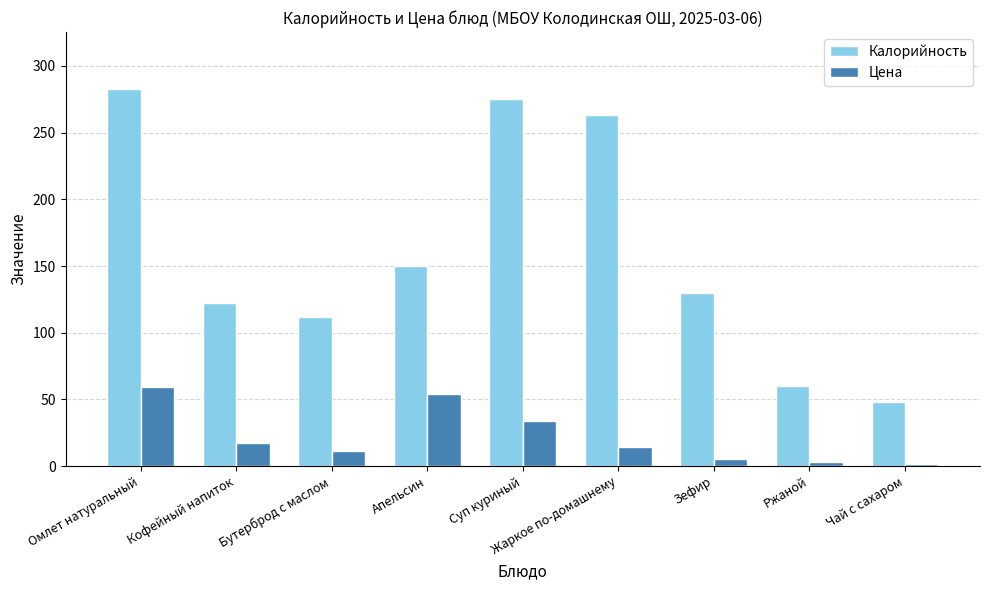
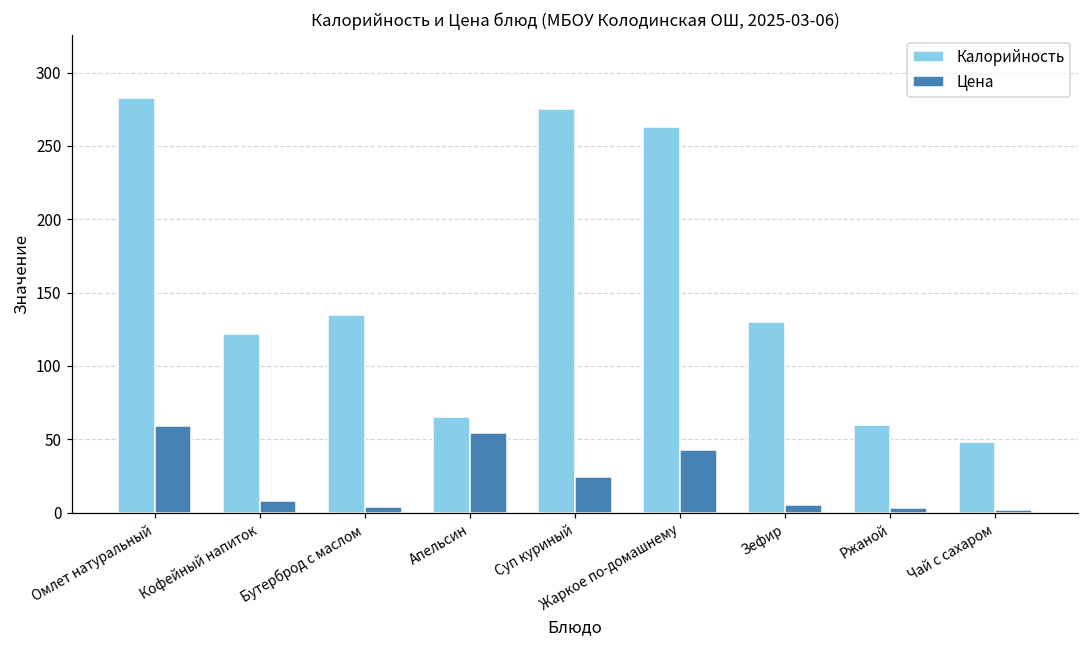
Цена, Кофейный напиток: 17 -> 8
Калорийность, Бутерброд с маслом: 112 -> 135
Цена, Бутерброд с маслом: 11 -> 4
Калорийность, Апельсин: 150 -> 65
Цена, Суп куриный: 34 -> 24
Цена, Жаркое по-домашнему: 14 -> 43
